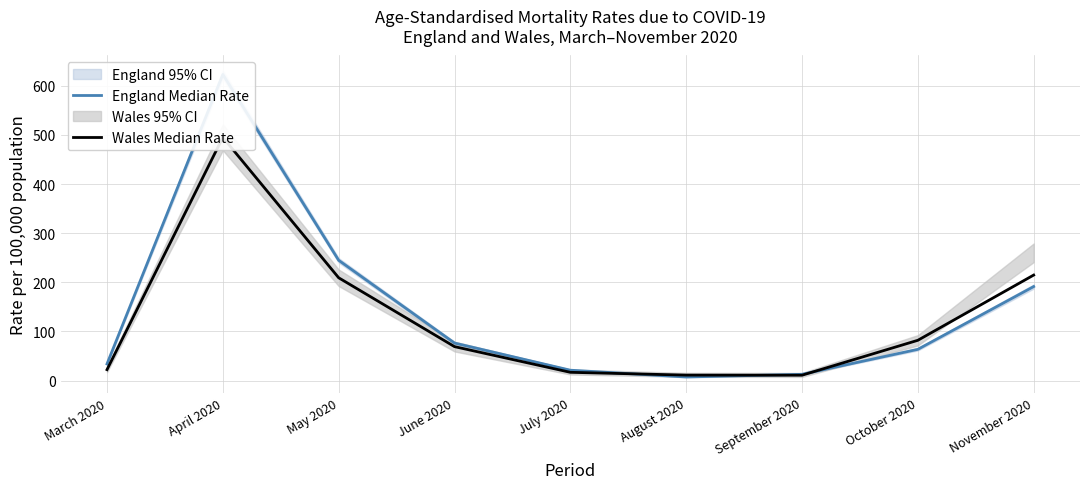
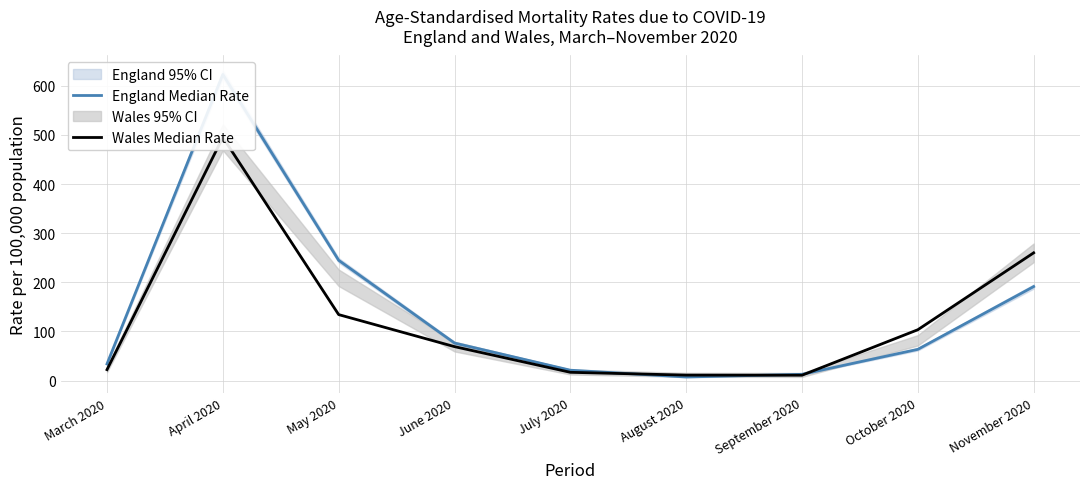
Wales Median Rate, May 2020: 210 -> 130
Wales Median Rate, October 2020: 80 -> 100
Wales Median Rate, November 2020: 210 -> 260
